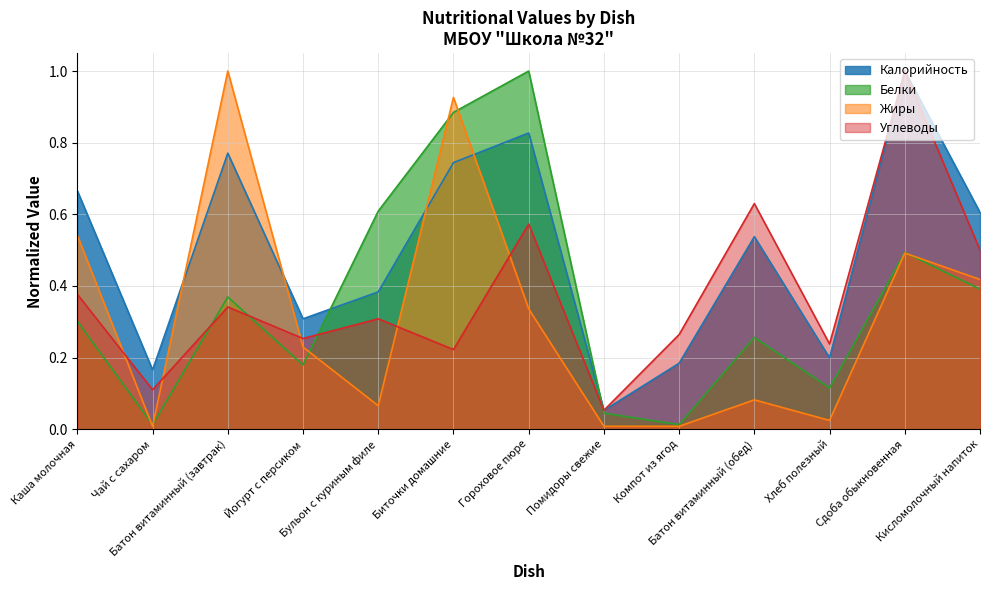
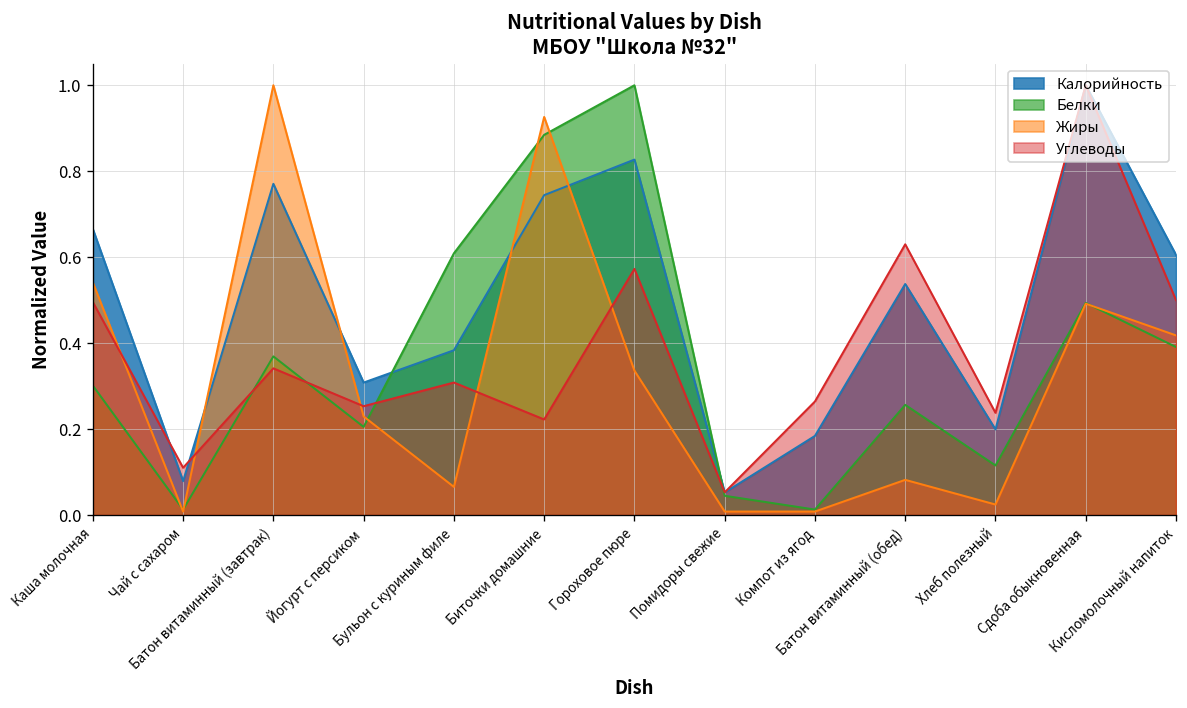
Углеводы, Каша молочная: 0.38 -> 0.50
Калорийность, Чай с сахаром: 0.17 -> 0.08
Белки, Йогурт с персиком: 0.18 -> 0.21
